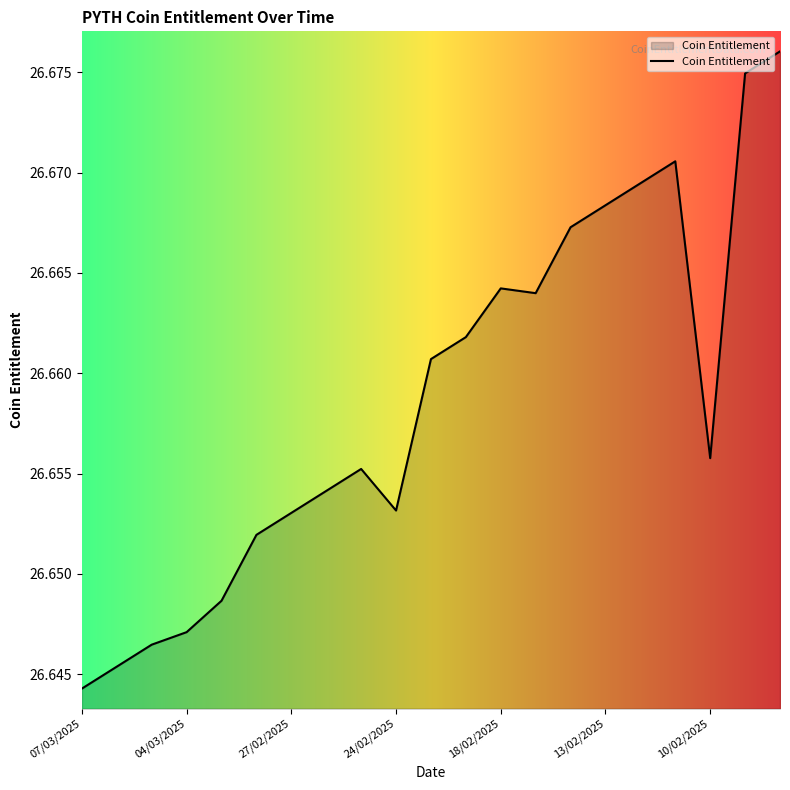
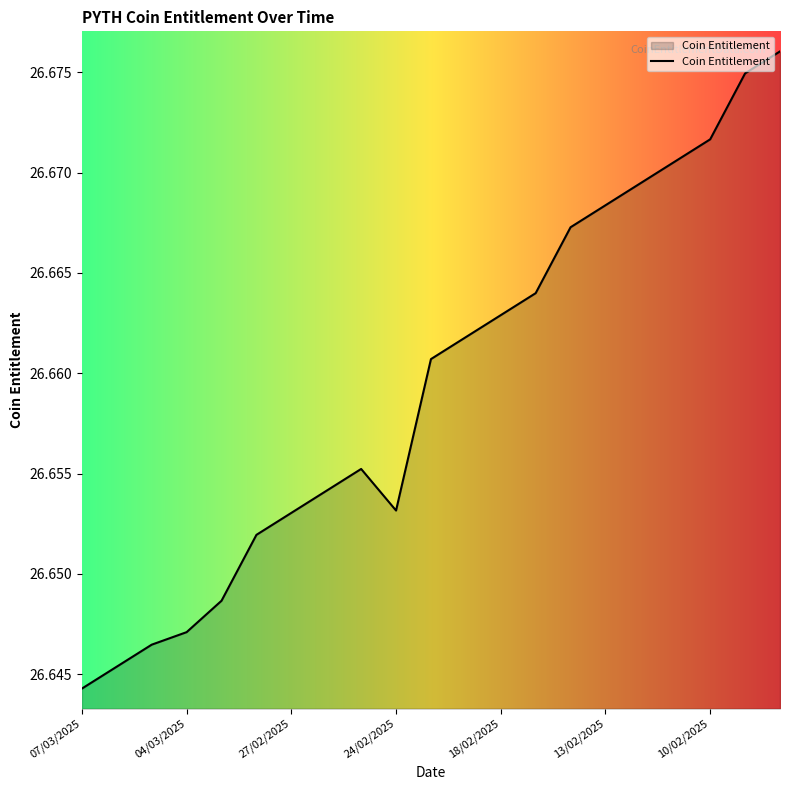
18/02/2025: 26.6642 -> 26.6629
10/02/2025: 26.6558 -> 26.6717
